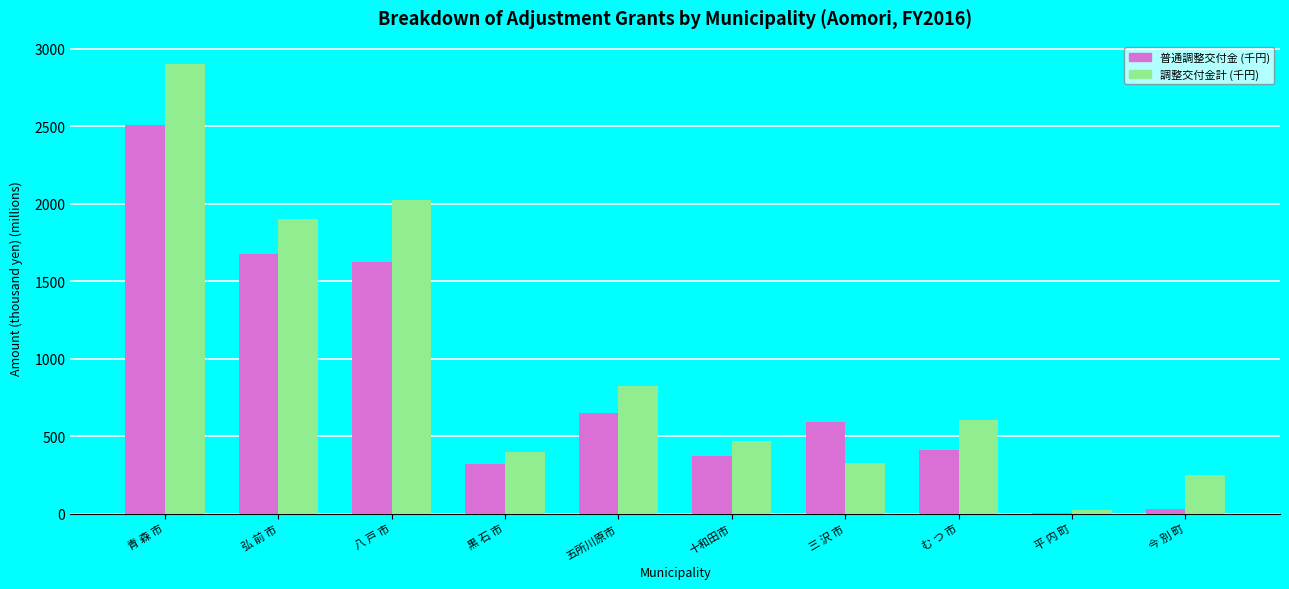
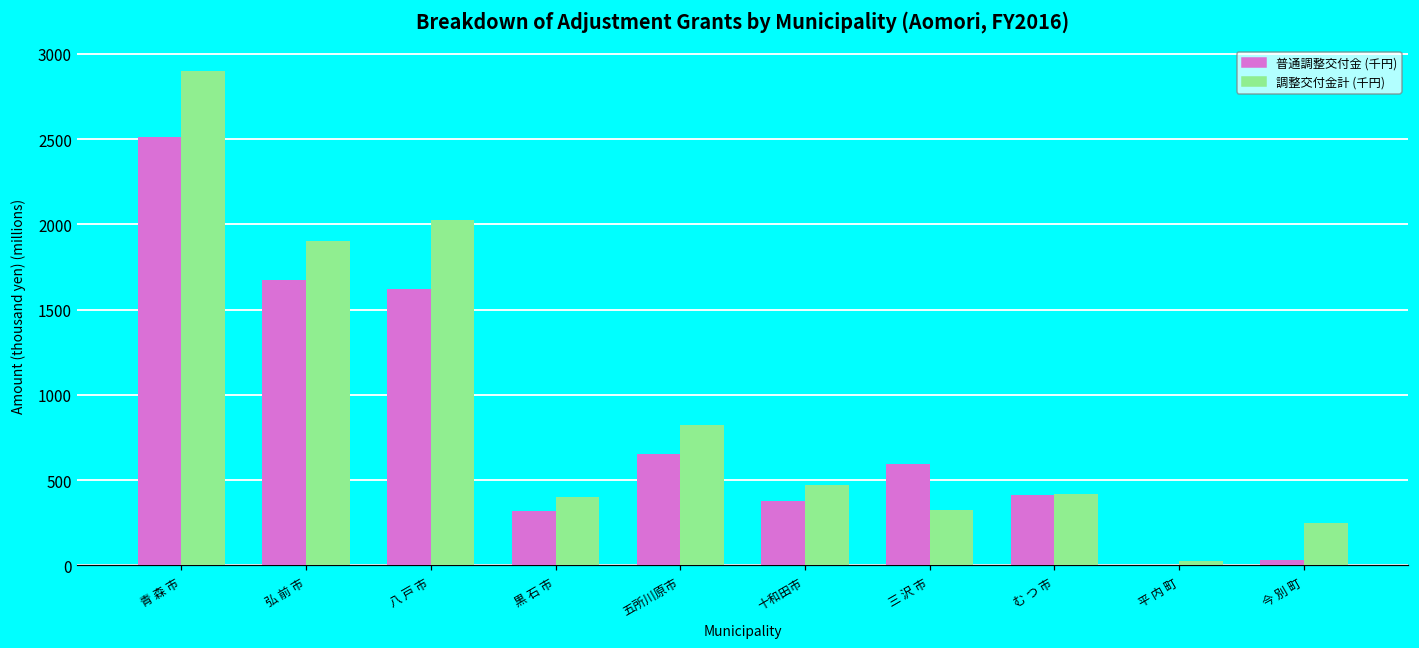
調整交付金計 (千円), む つ 市: 600 -> 420
